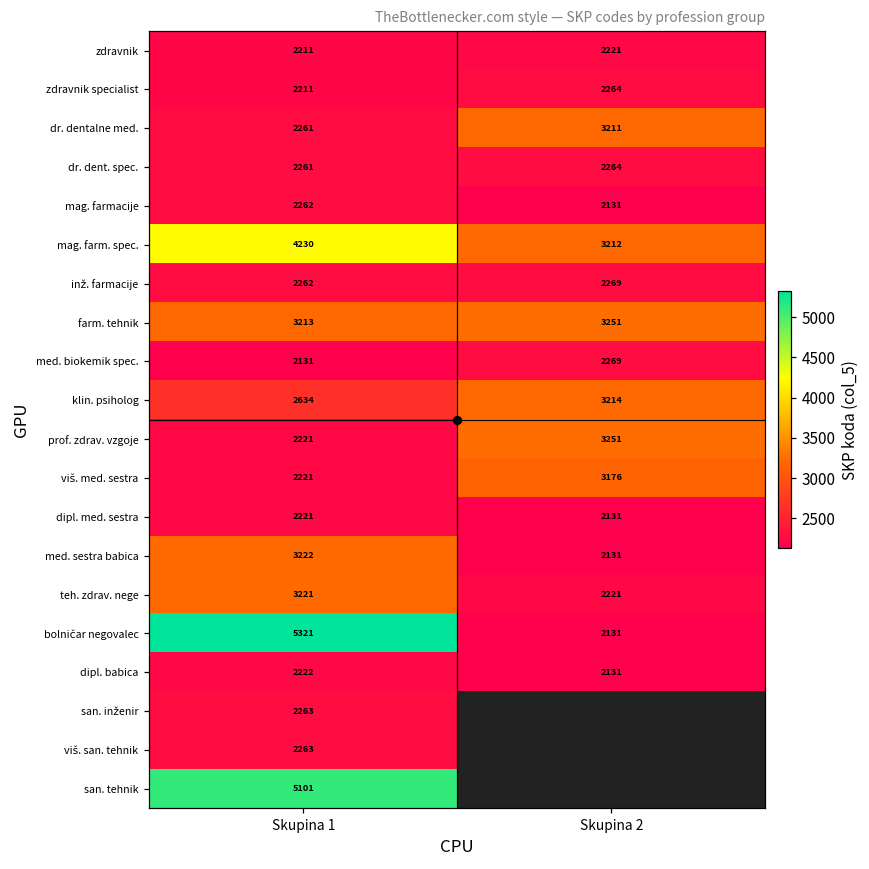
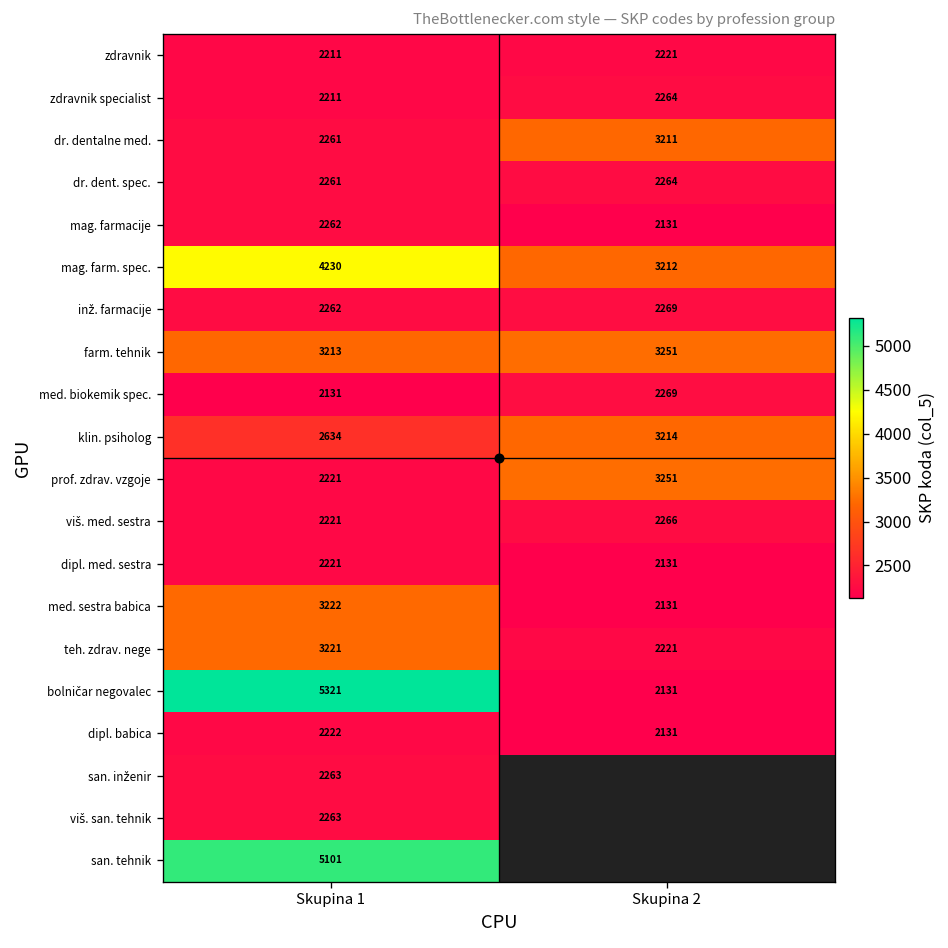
viš. med. sestra, Skupina 2: 3176 -> 2266
